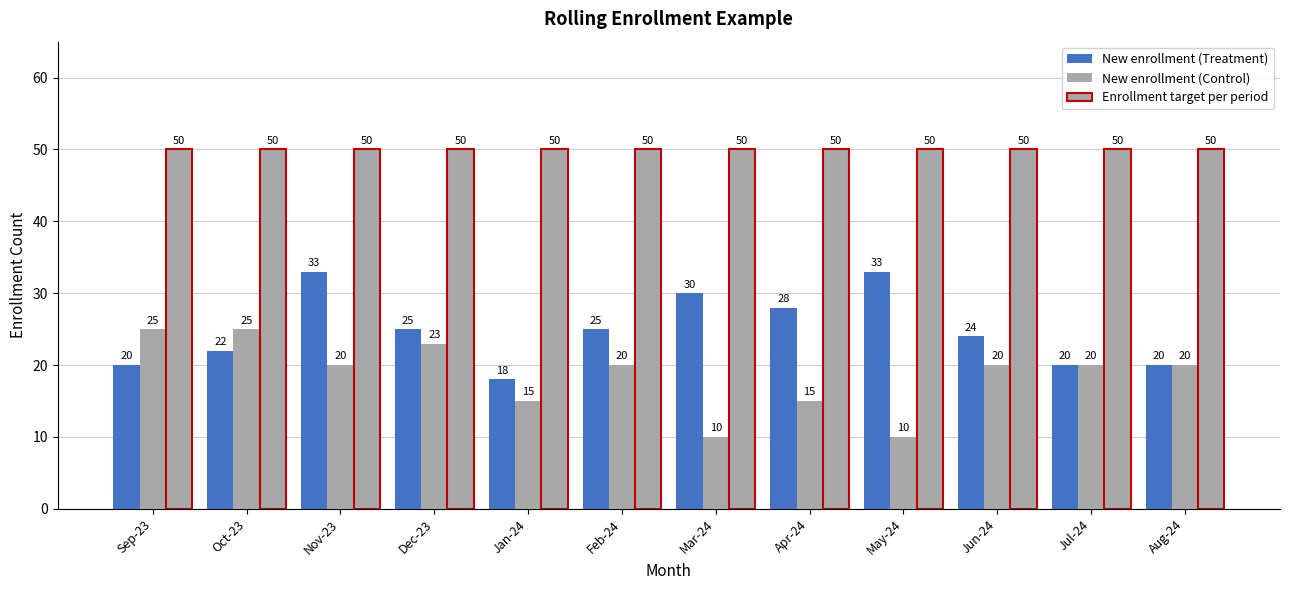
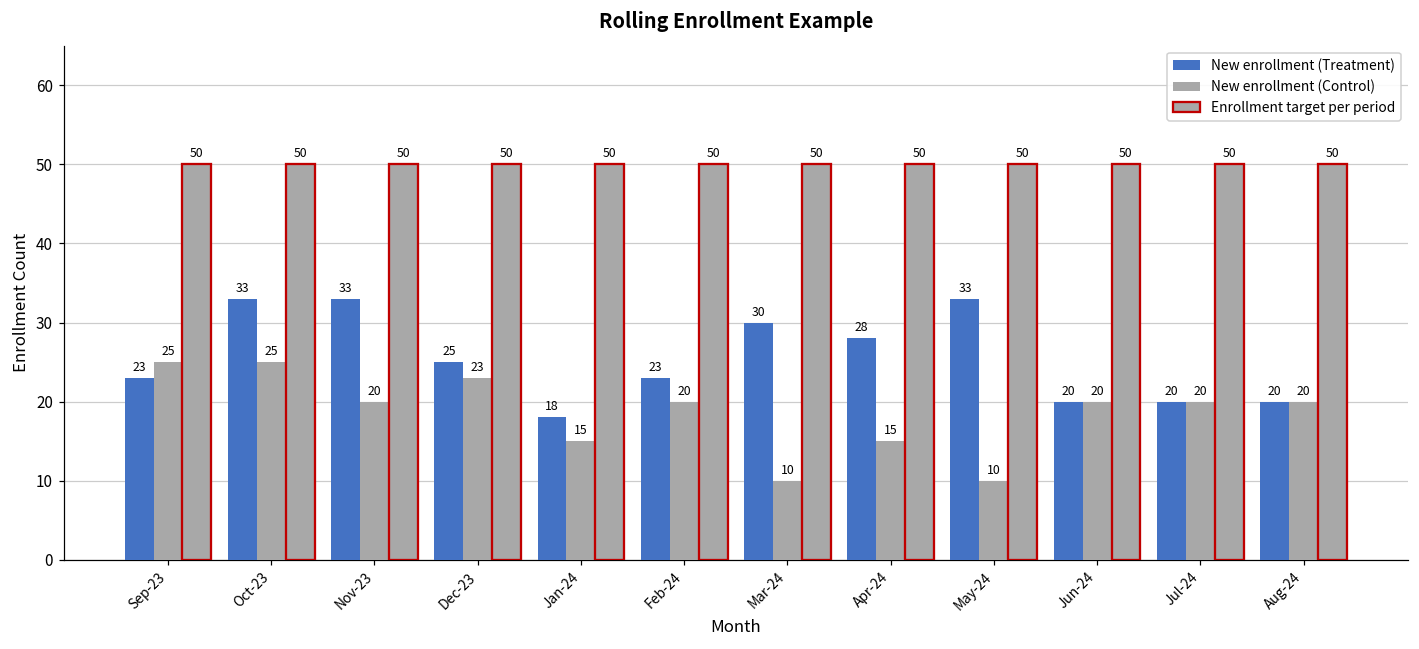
New enrollment (Treatment), Sep-23: 20 -> 23
New enrollment (Treatment), Oct-23: 22 -> 33
New enrollment (Treatment), Feb-24: 25 -> 23
New enrollment (Treatment), Jun-24: 24 -> 20
